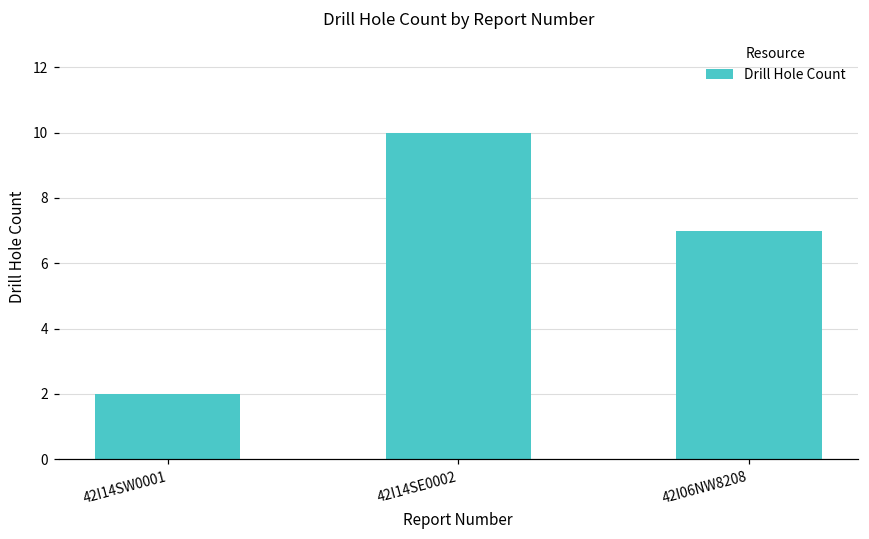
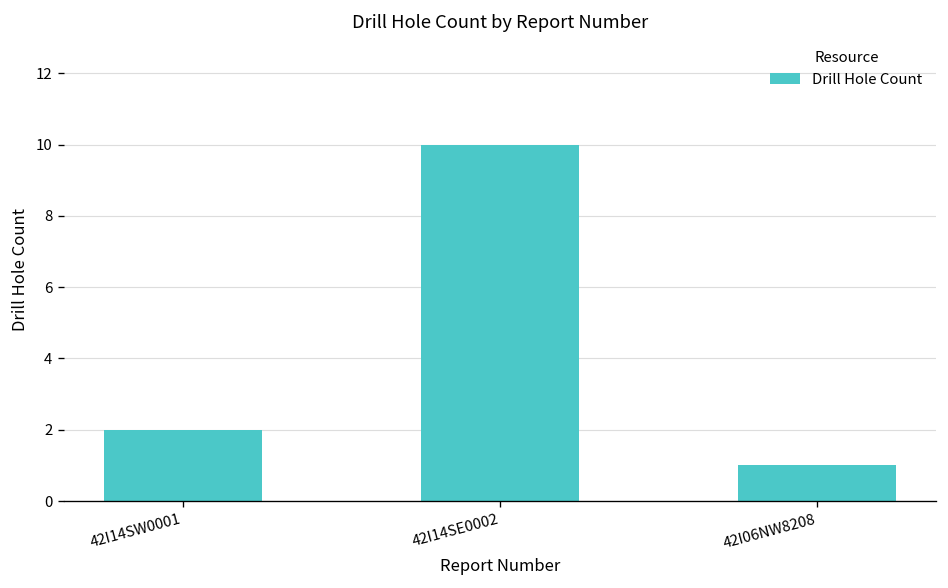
42I06NW8208: 7 -> 1
